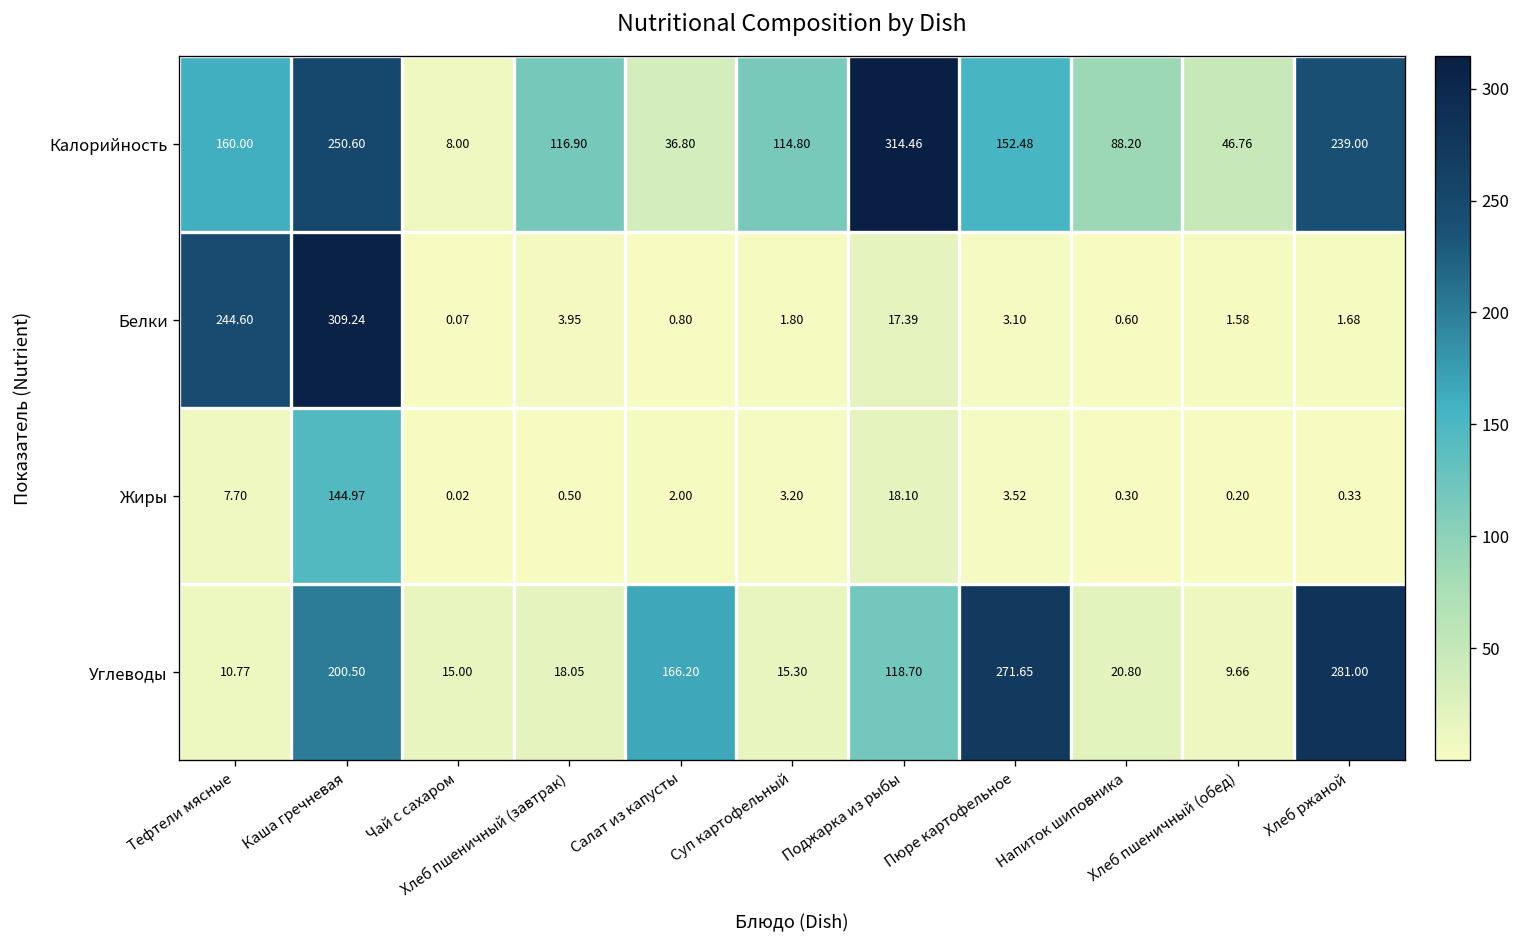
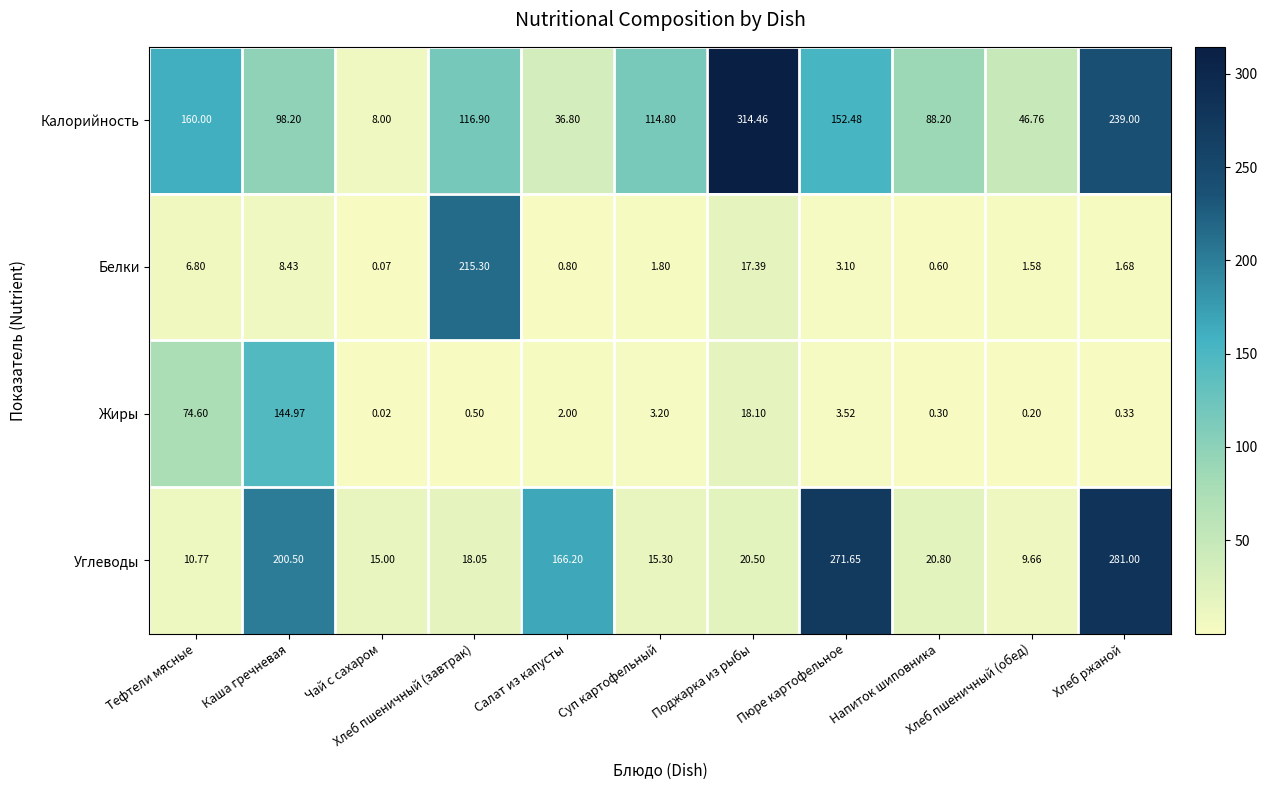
Калорийность, Каша гречневая: 250.60 -> 98.20
Белки, Тефтели мясные: 244.60 -> 6.80
Белки, Каша гречневая: 309.24 -> 8.43
Белки, Хлеб пшеничный (завтрак): 3.95 -> 215.30
Жиры, Тефтели мясные: 7.70 -> 74.60
Углеводы, Поджарка из рыбы: 118.70 -> 20.50
